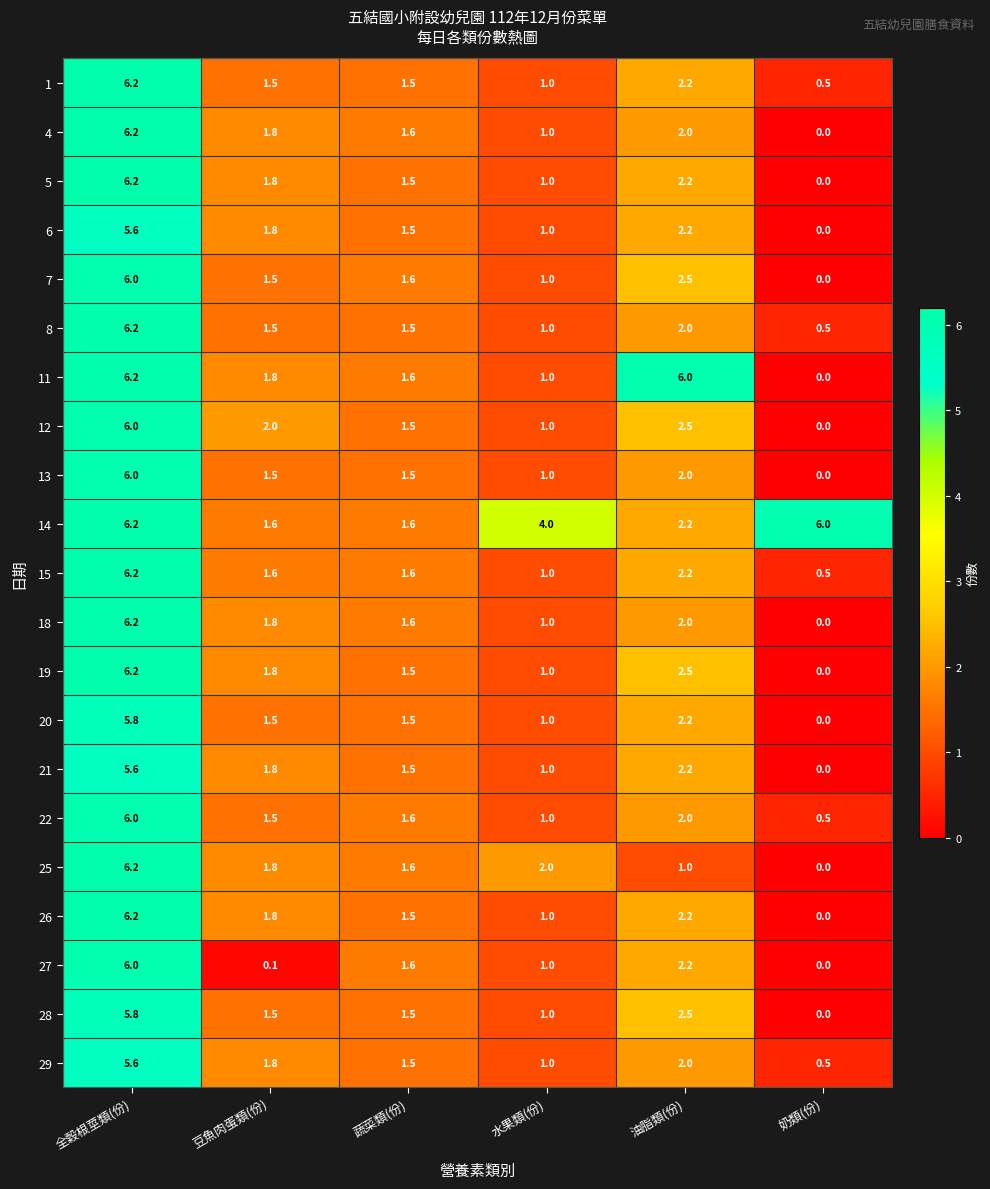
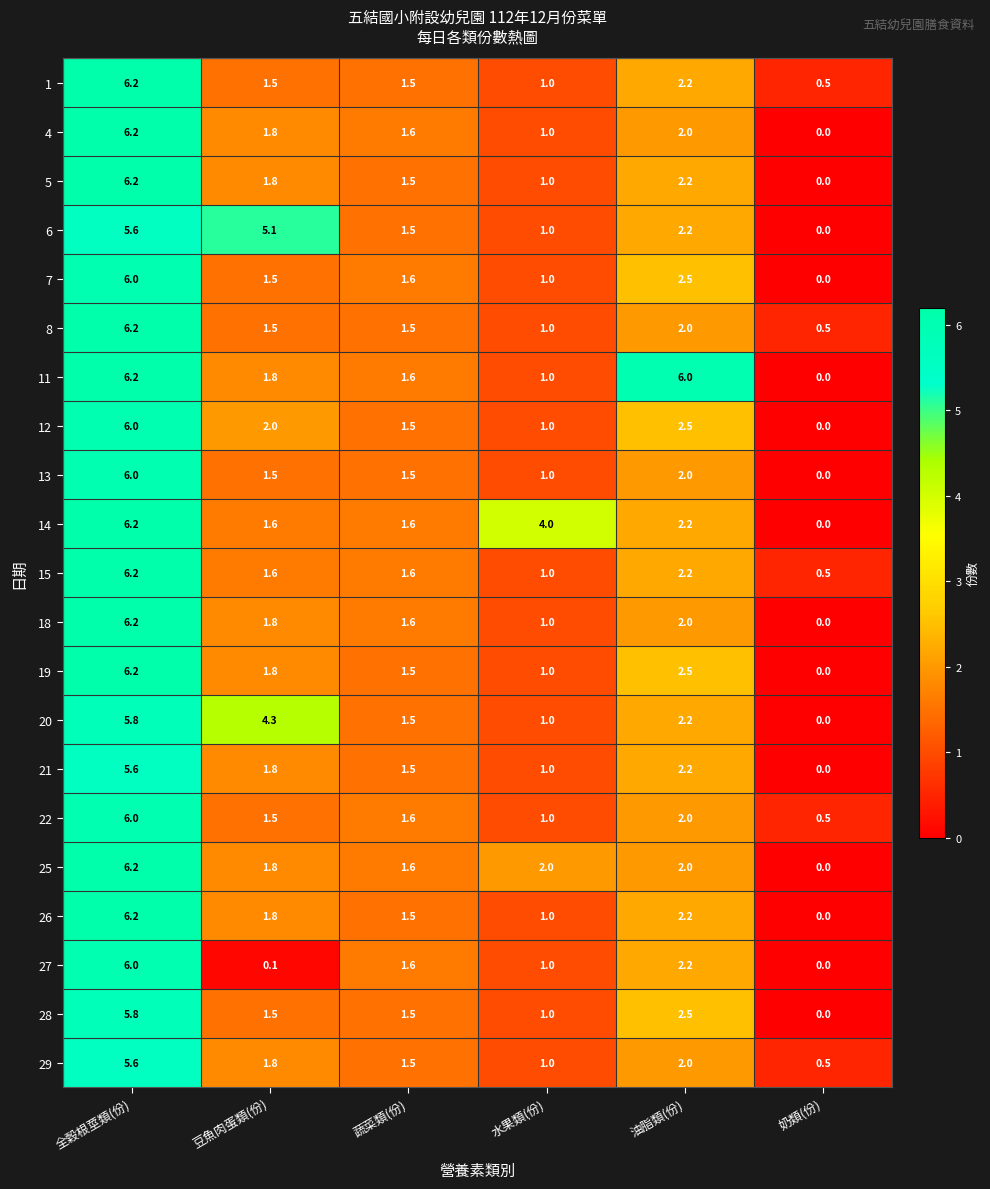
6, 豆魚肉蛋類(份): 1.8 -> 5.1
14, 奶類(份): 6.0 -> 0.0
20, 豆魚肉蛋類(份): 1.5 -> 4.3
25, 油脂類(份): 1.0 -> 2.0
